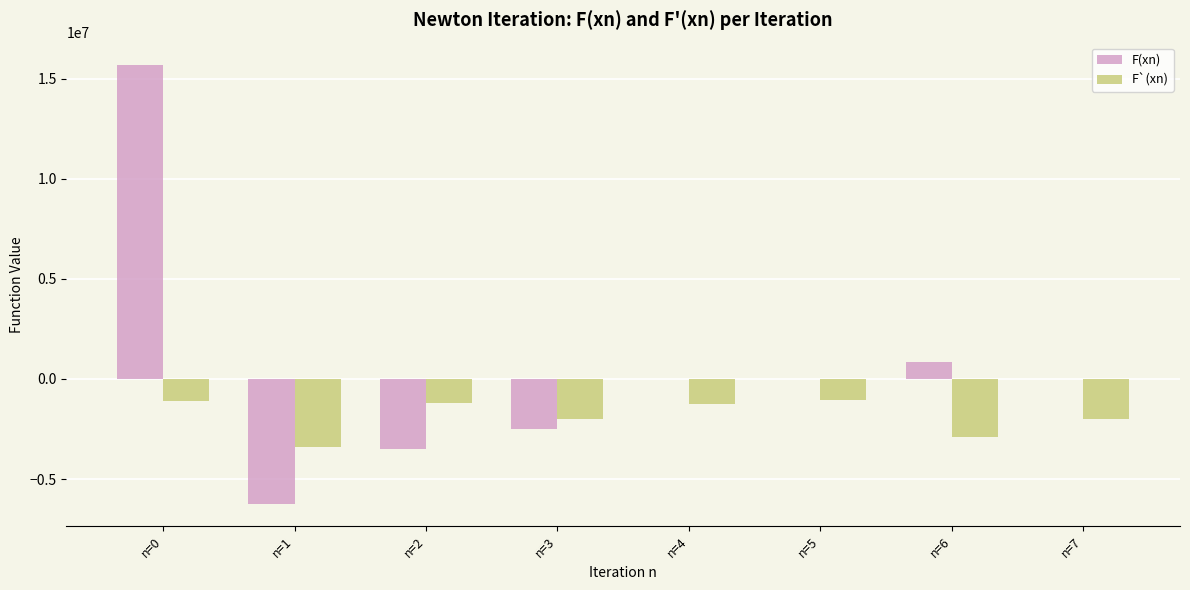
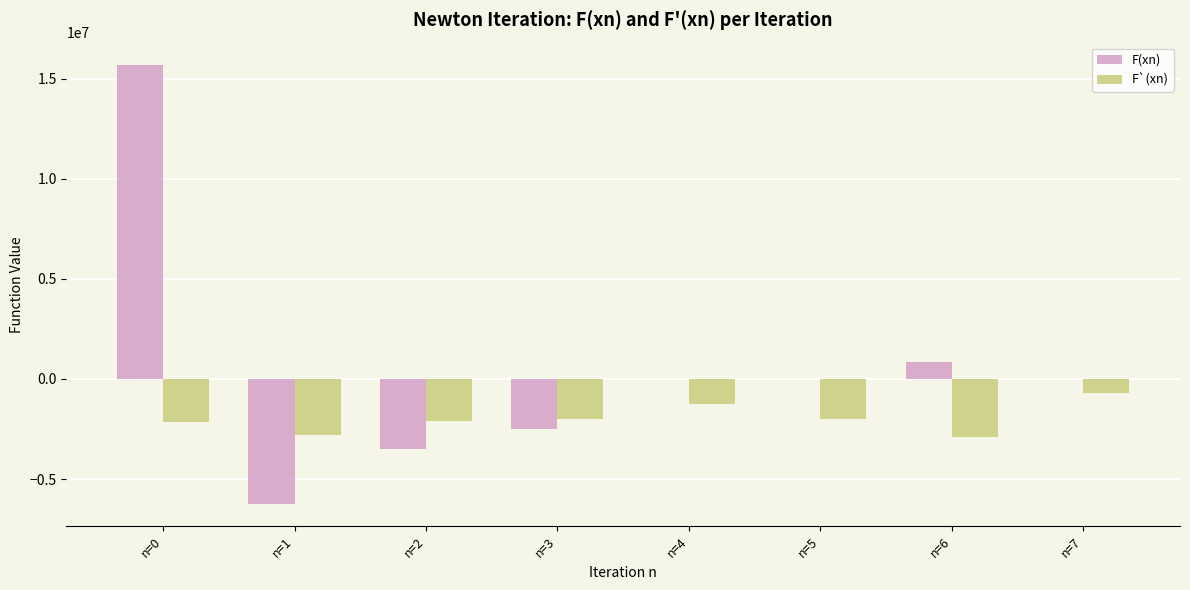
F`(xn), n=0: -1100000 -> -2200000
F`(xn), n=1: -3400000 -> -2800000
F`(xn), n=2: -1200000 -> -2100000
F`(xn), n=5: -1100000 -> -2000000
F`(xn), n=7: -2000000 -> -700000
